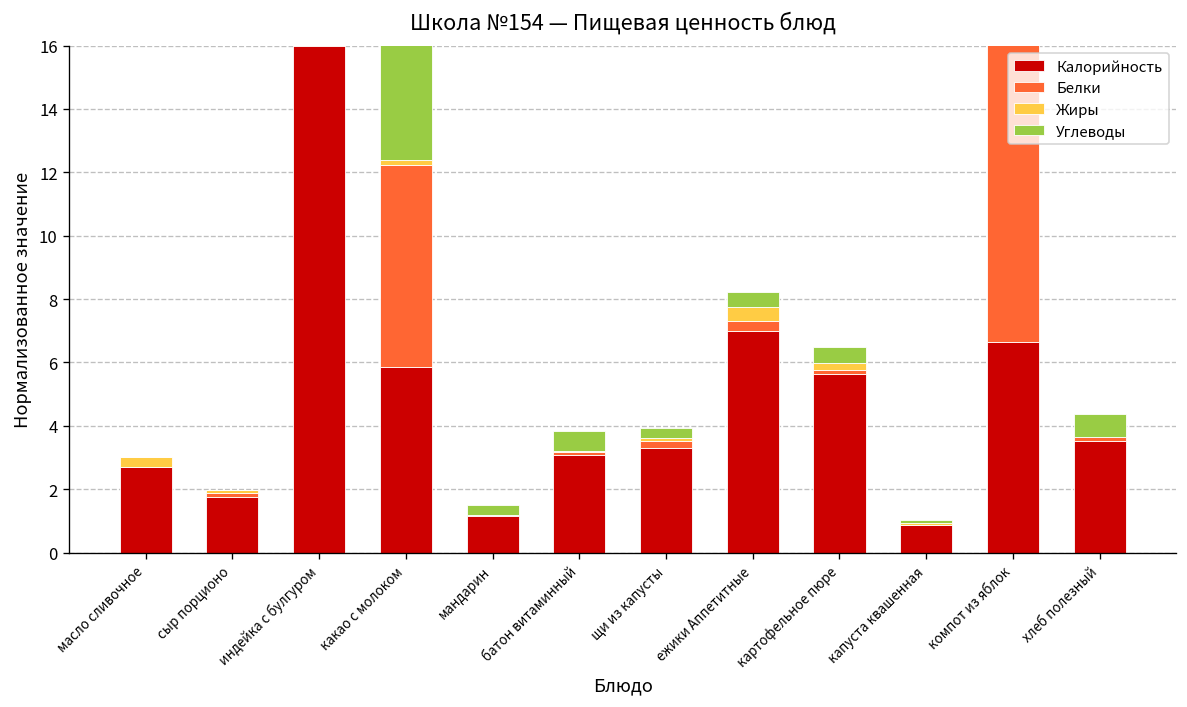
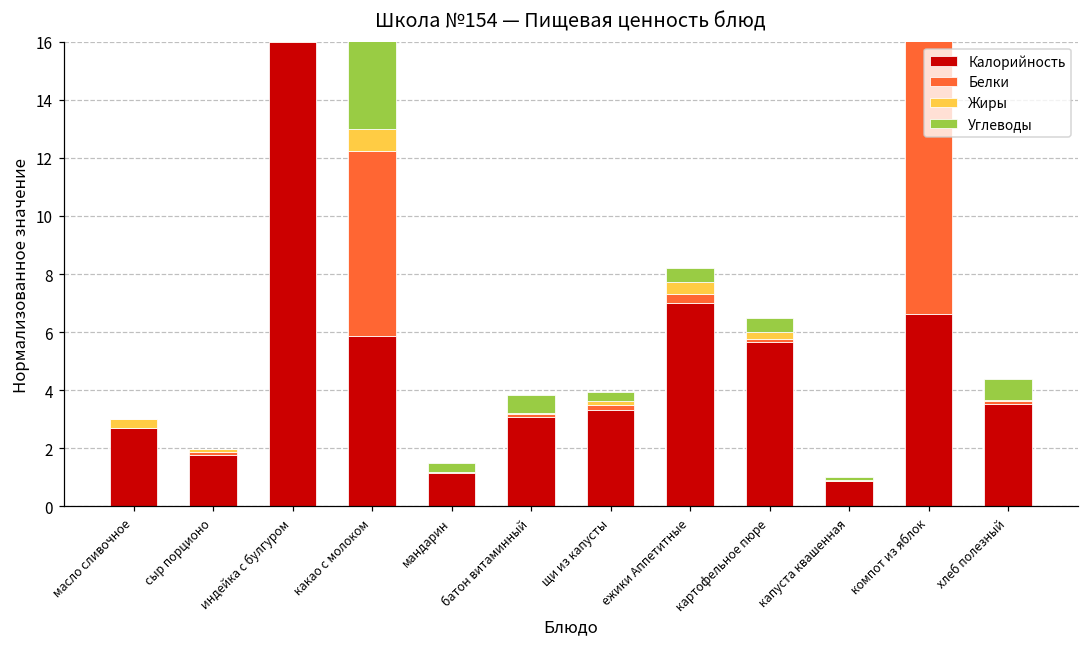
Жиры, какао с молоком: 0.2 -> 0.8
